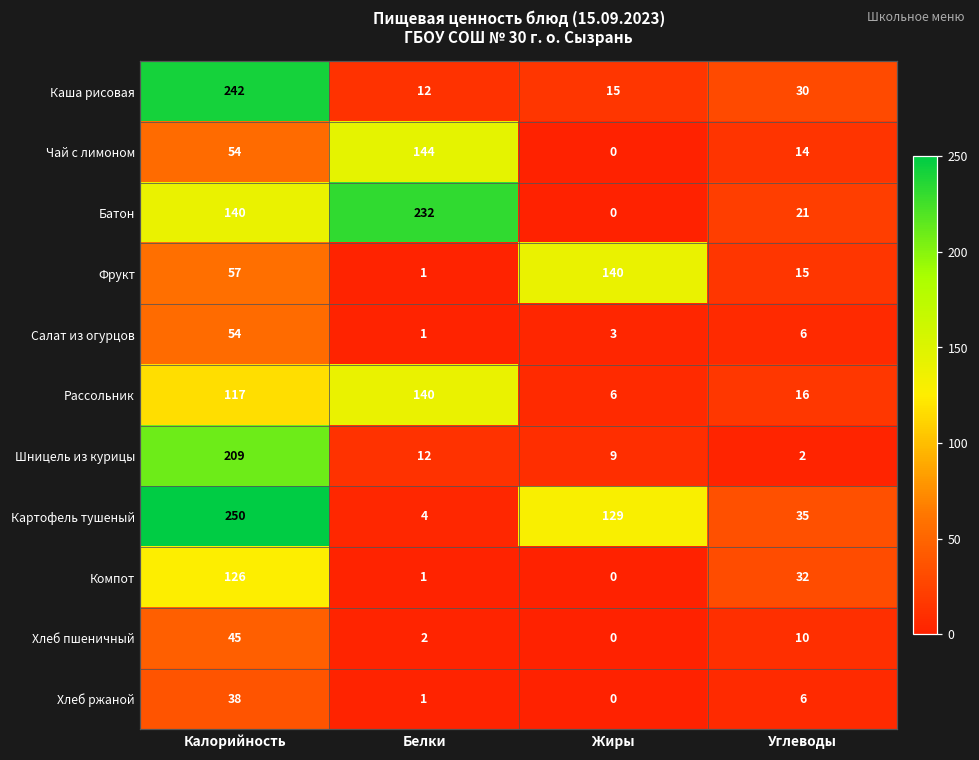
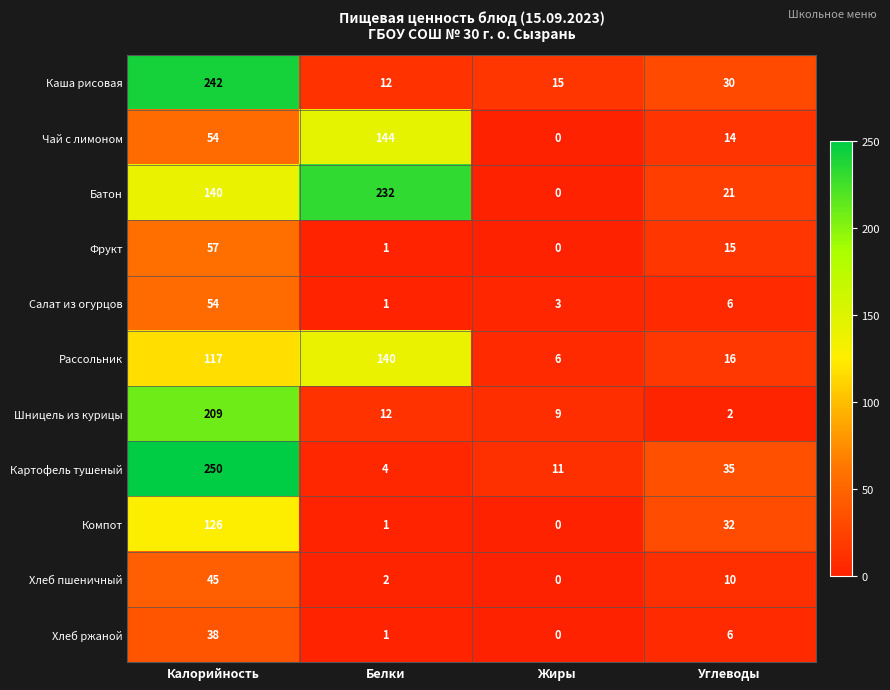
Фрукт, Жиры: 140 -> 0
Картофель тушеный, Жиры: 129 -> 11
